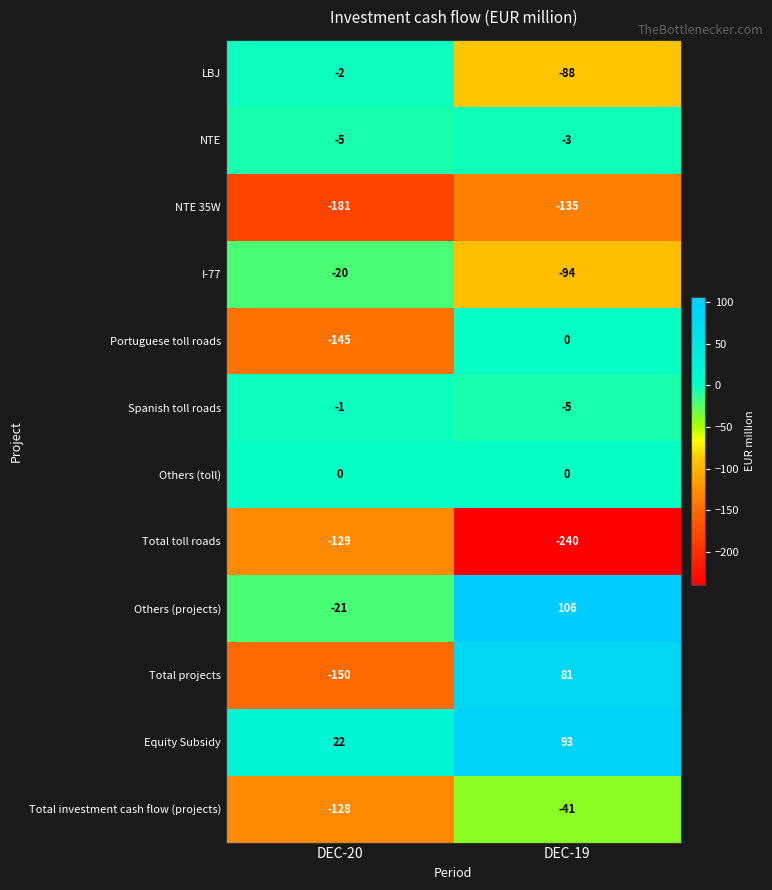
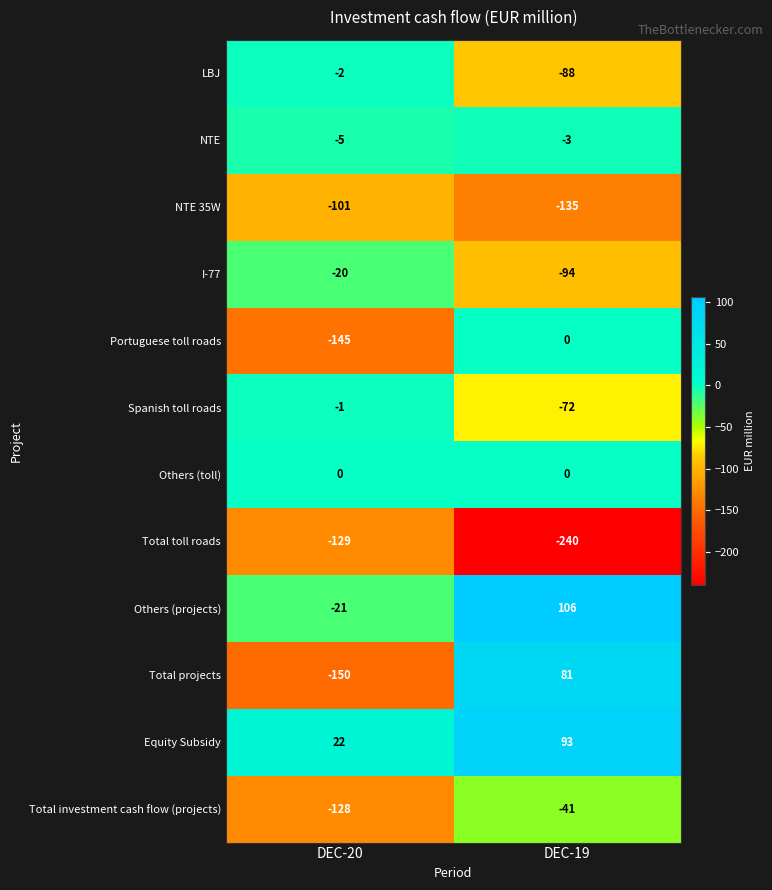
NTE 35W, DEC-20: -181 -> -101
Spanish toll roads, DEC-19: -5 -> -72
